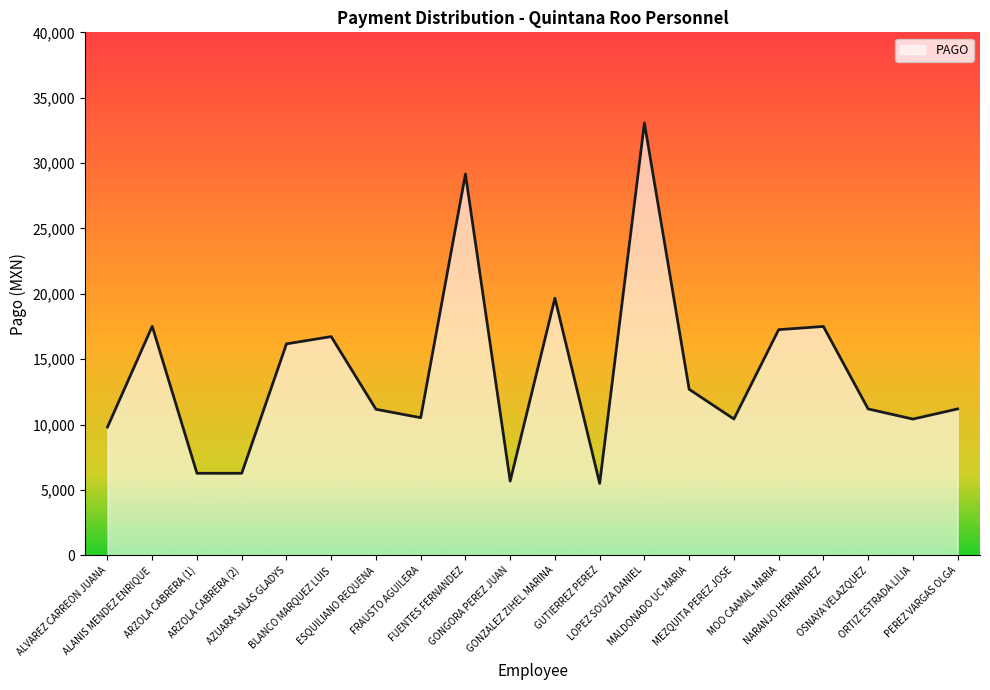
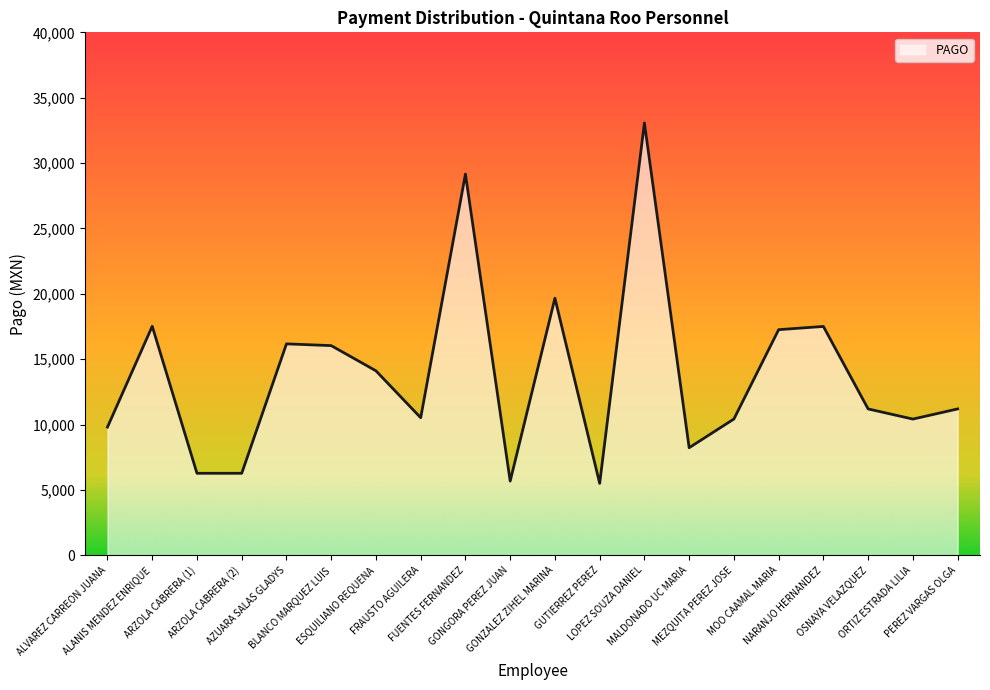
BLANCO MARQUEZ LUIS: 16,700 -> 16,000
ESQUILIANO REQUENA: 11,200 -> 14,100
MALDONADO UC MARIA: 12,700 -> 8,200
